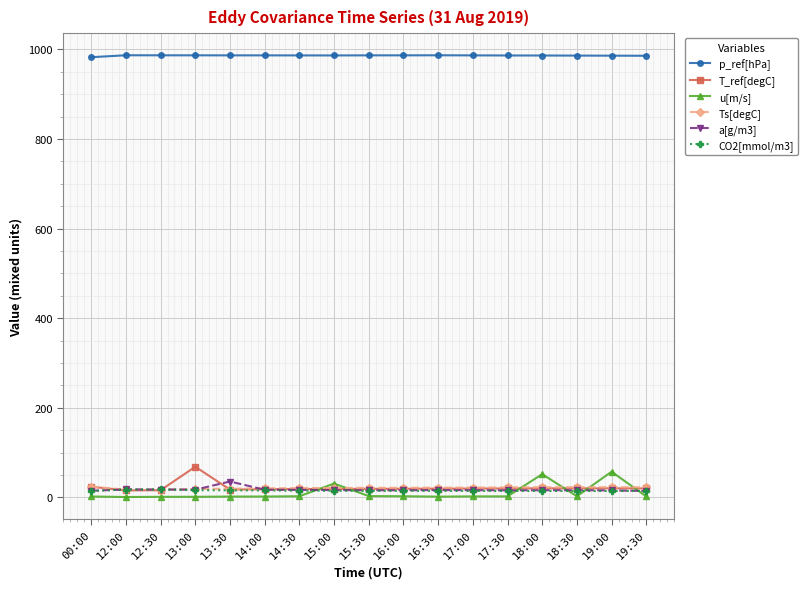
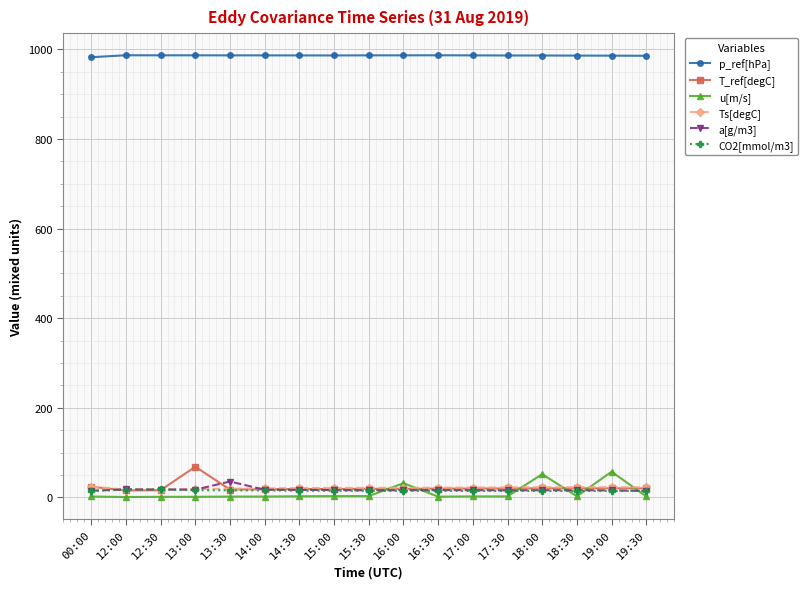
u[m/s], 15:00: 30 -> 0
u[m/s], 16:00: 0 -> 30
